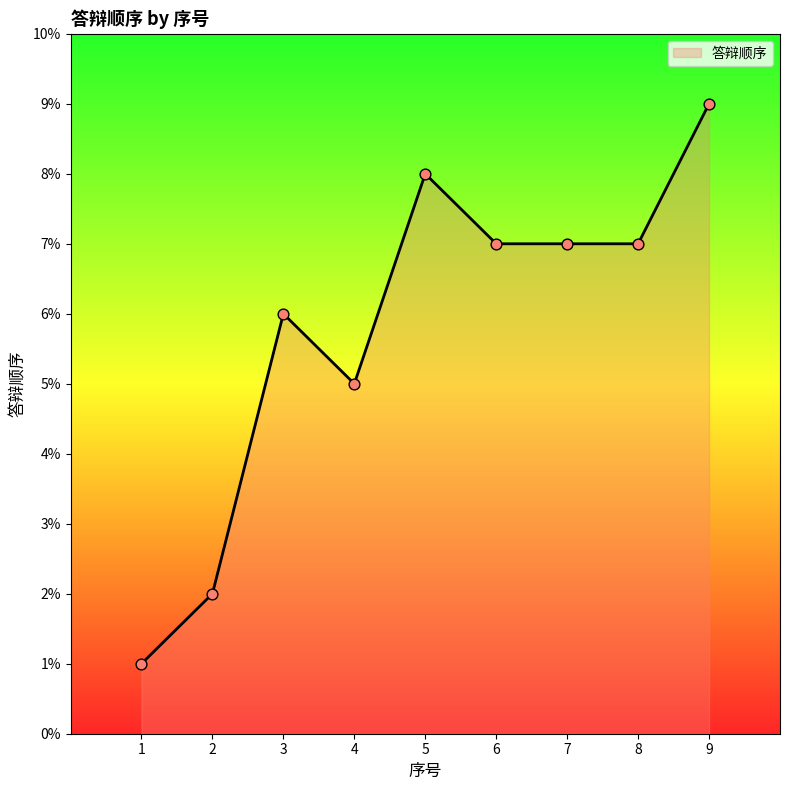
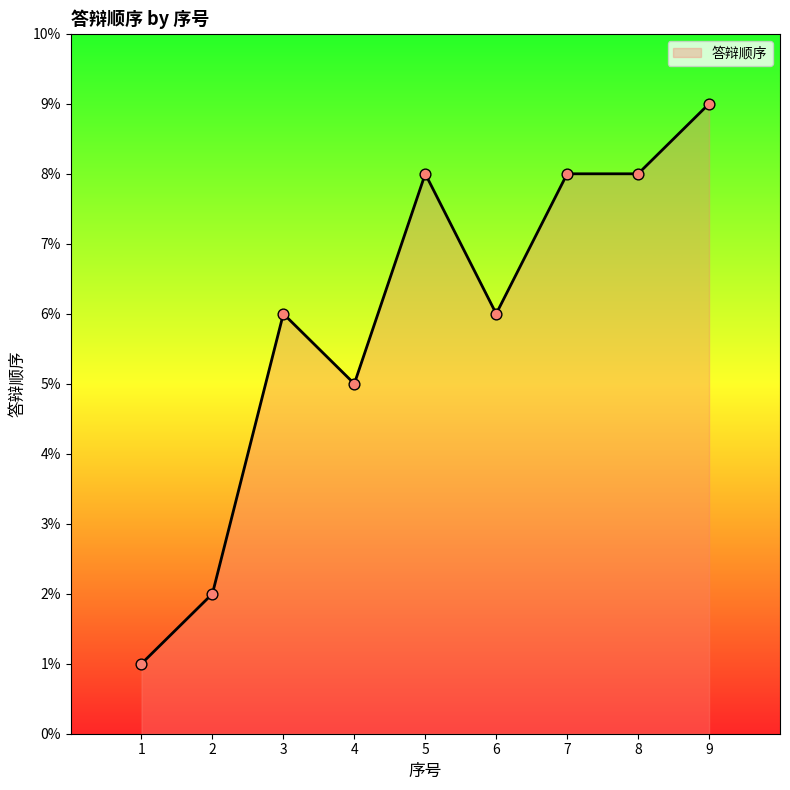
6: 7.0% -> 6.0%
7: 7.0% -> 8.0%
8: 7.0% -> 8.0%
